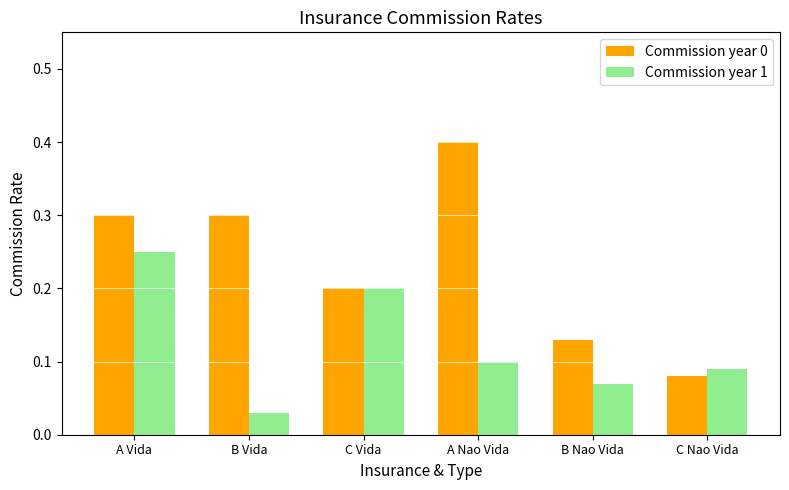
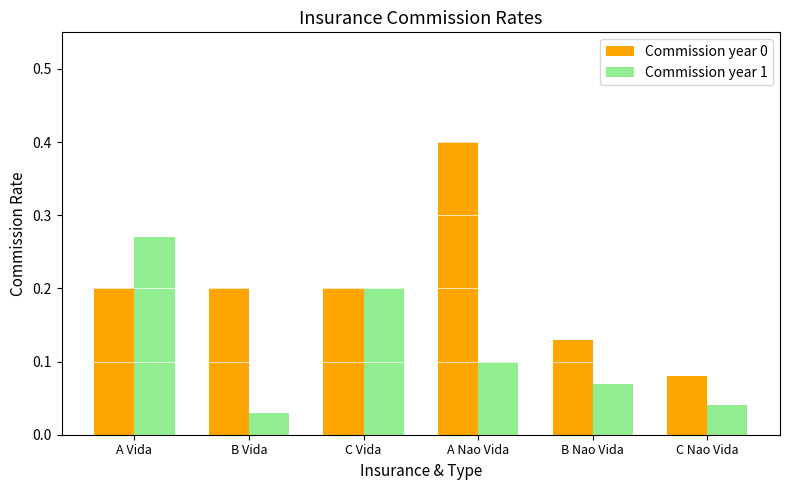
Commission year 0, A Vida: 0.3 -> 0.2
Commission year 1, A Vida: 0.25 -> 0.27
Commission year 0, B Vida: 0.3 -> 0.2
Commission year 1, C Nao Vida: 0.09 -> 0.04
